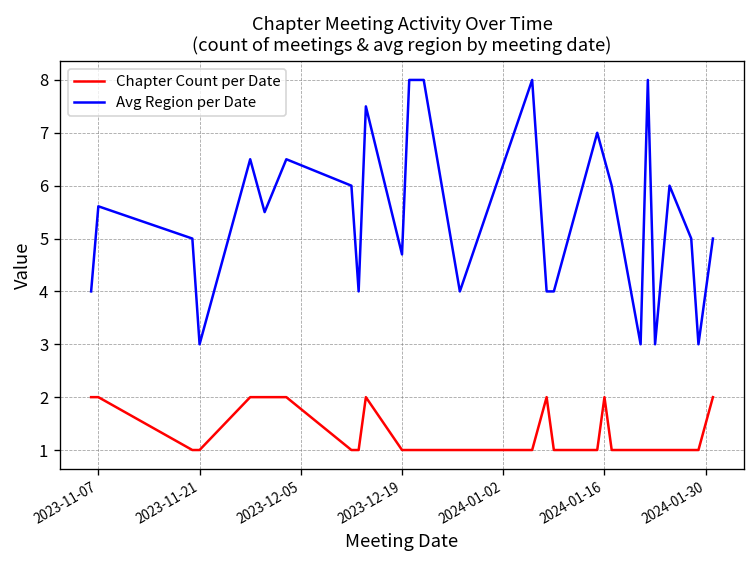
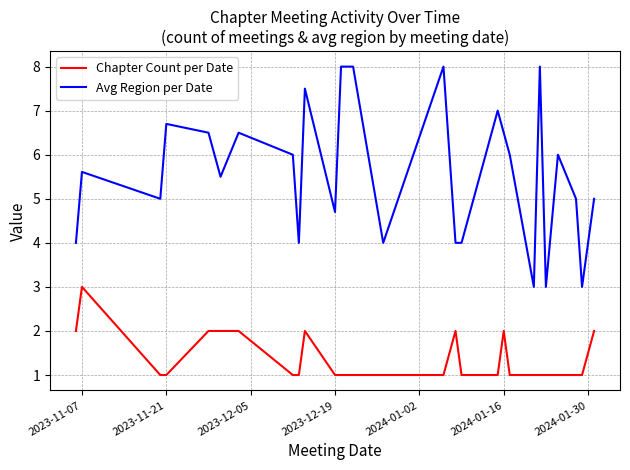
Chapter Count per Date, 2023-11-07: 2 -> 3
Avg Region per Date, 2023-11-21: 3.0 -> 6.7
